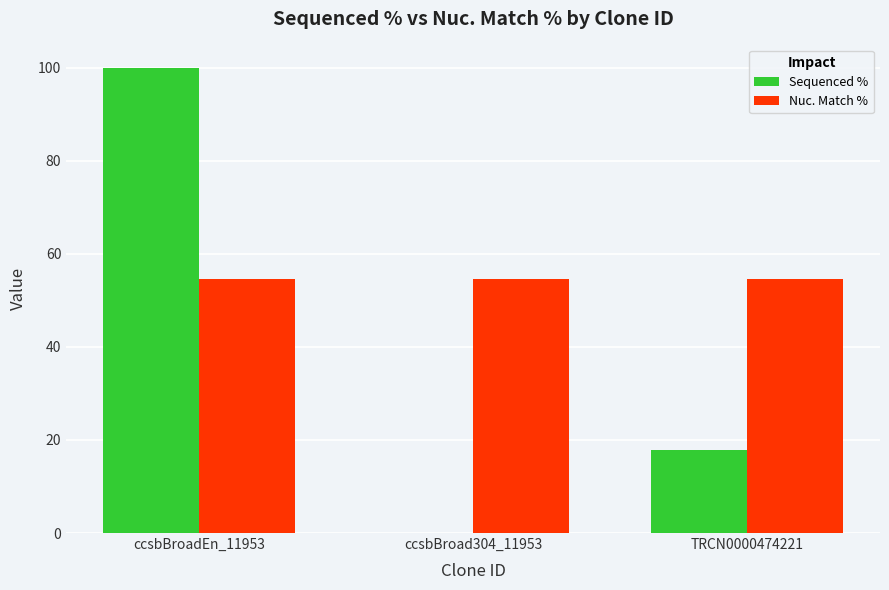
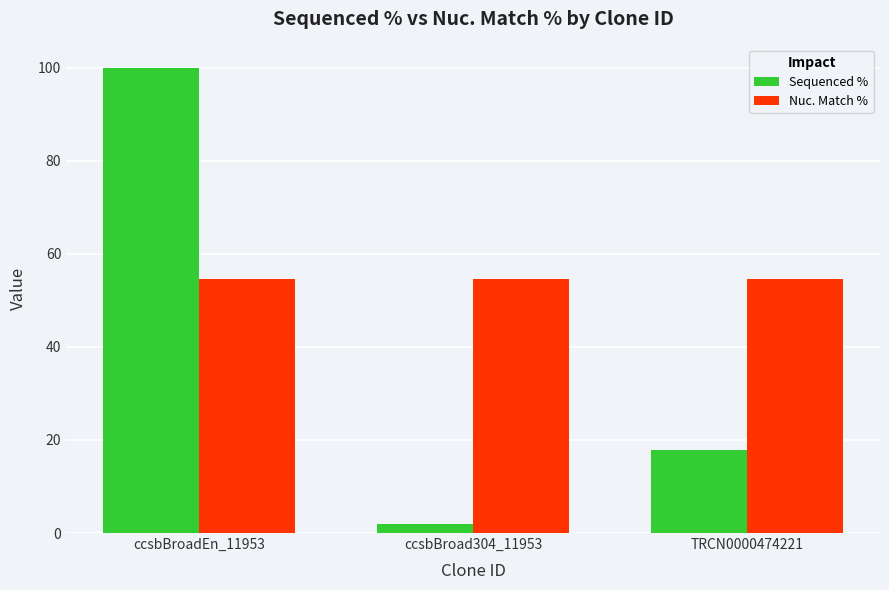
Sequenced %, ccsbBroad304_11953: 0 -> 2
